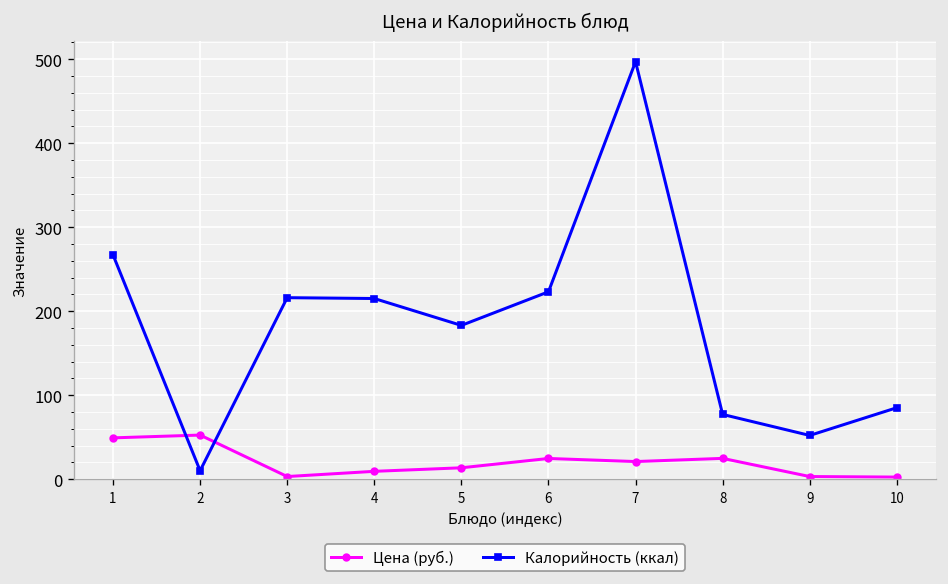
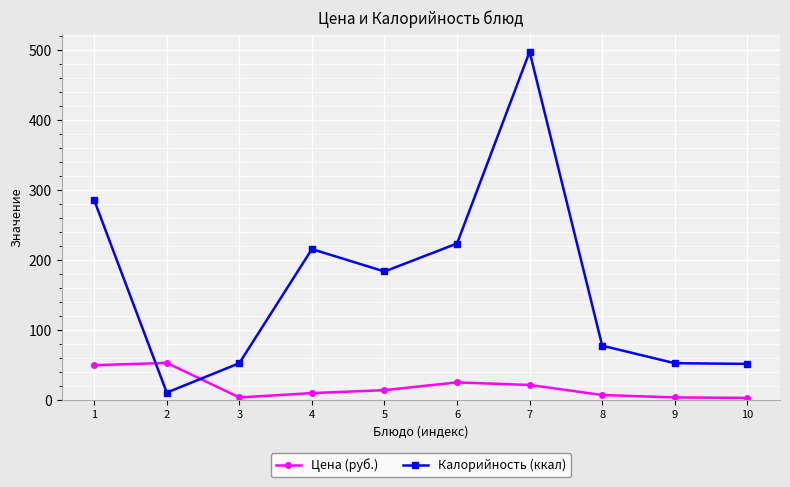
Калорийность (ккал), 1: 270 -> 290
Калорийность (ккал), 3: 220 -> 50
Цена (руб.), 8: 20 -> 10
Калорийность (ккал), 10: 90 -> 50
